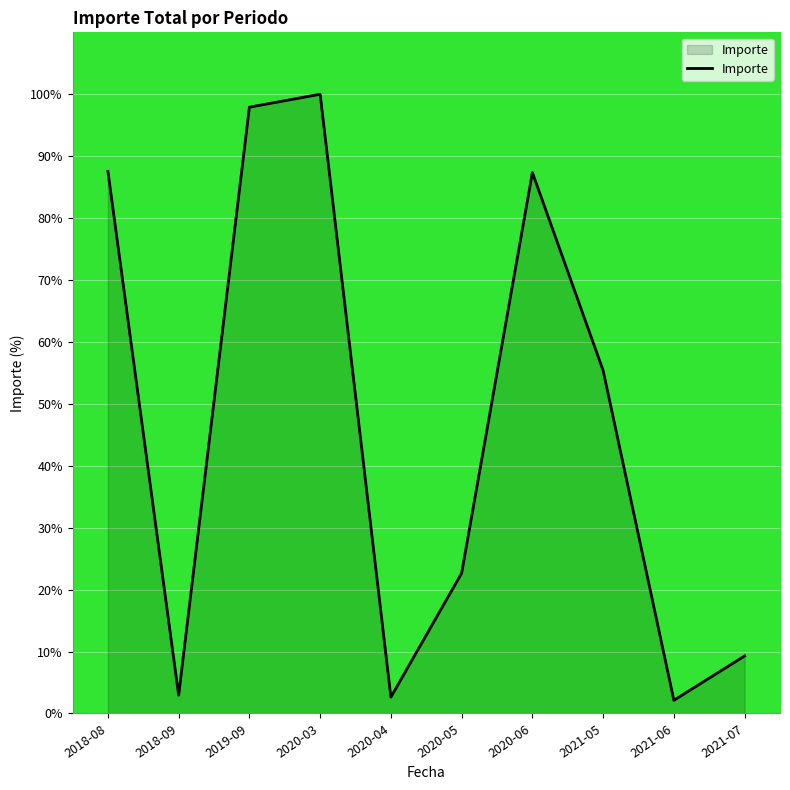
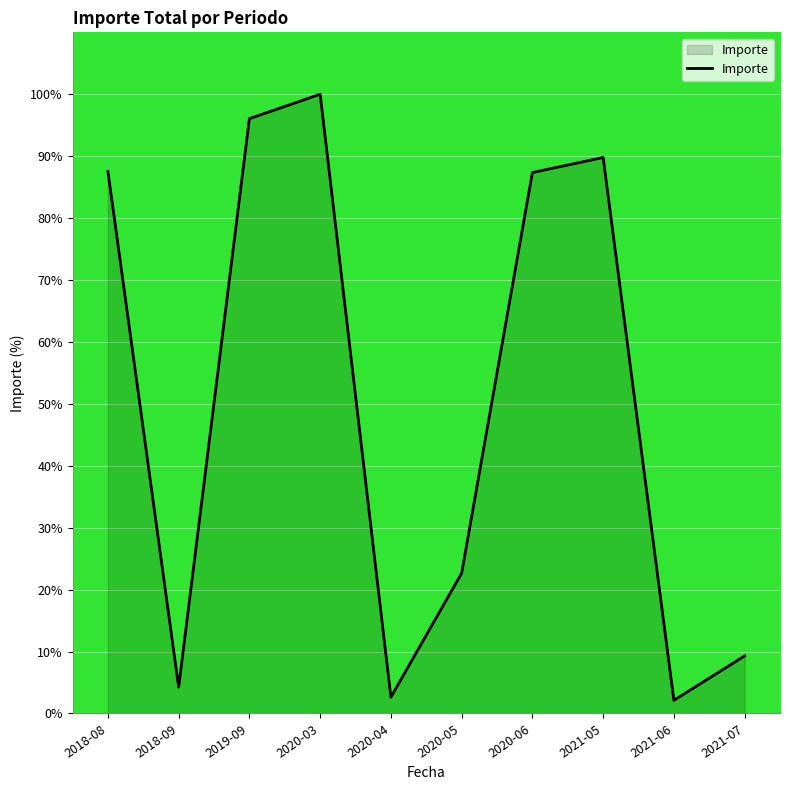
2018-09: 3% -> 4%
2019-09: 98% -> 96%
2021-05: 55% -> 90%
